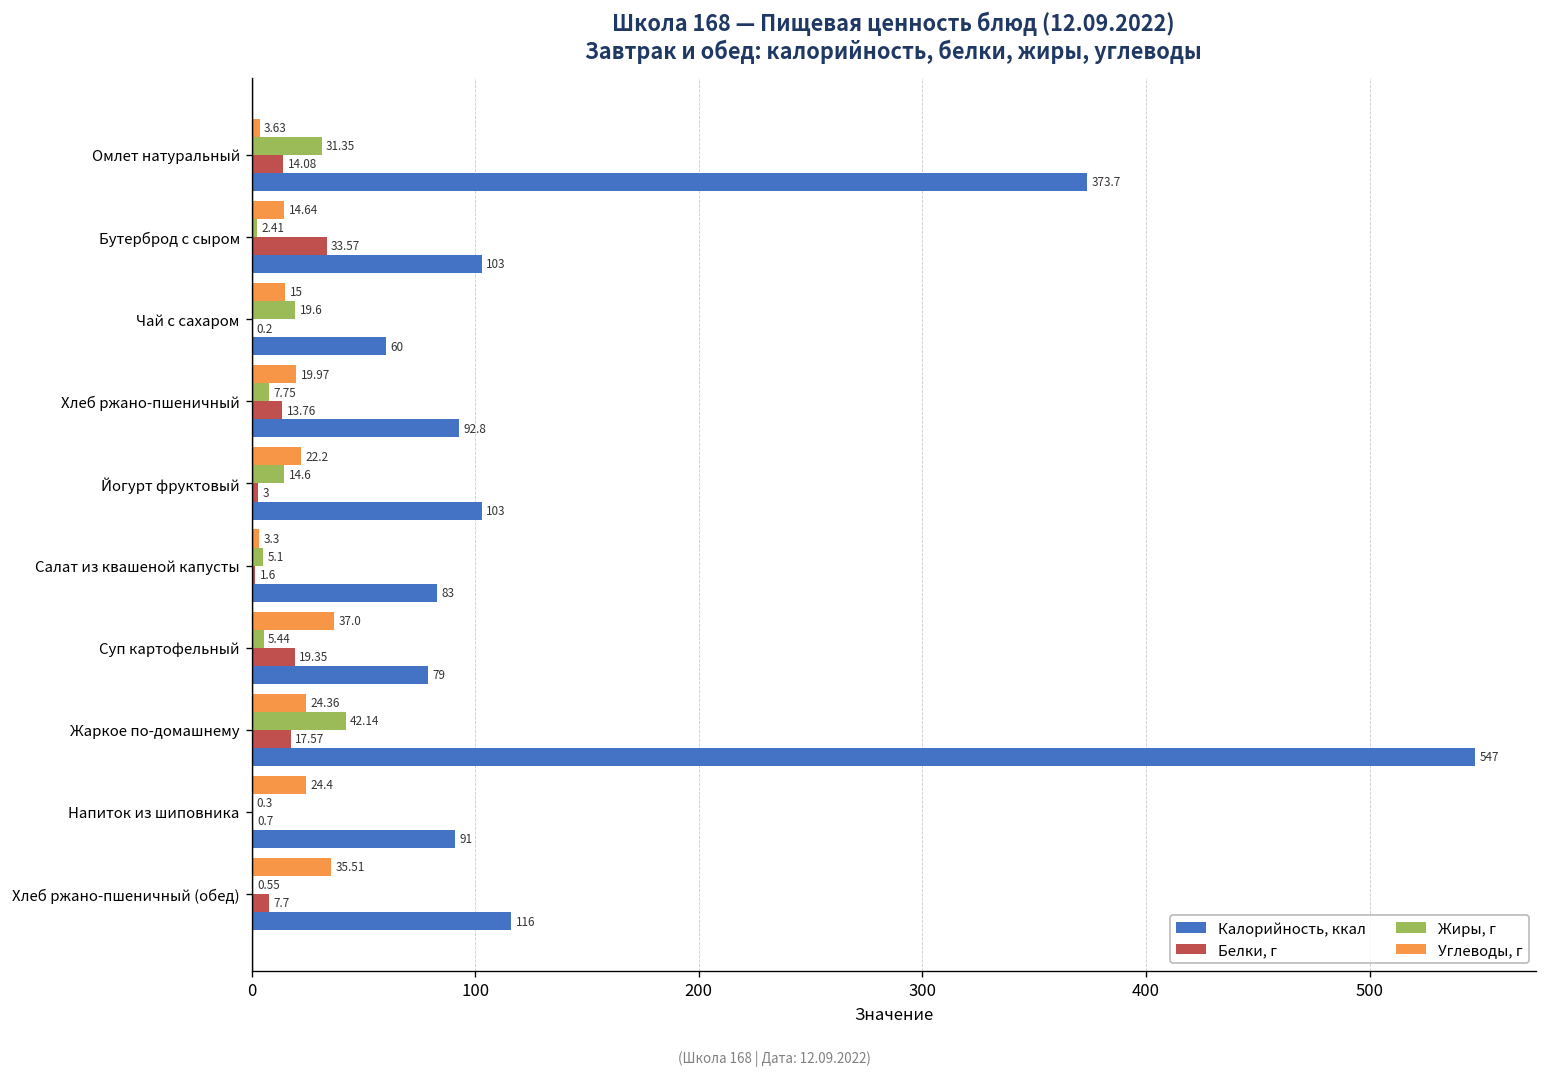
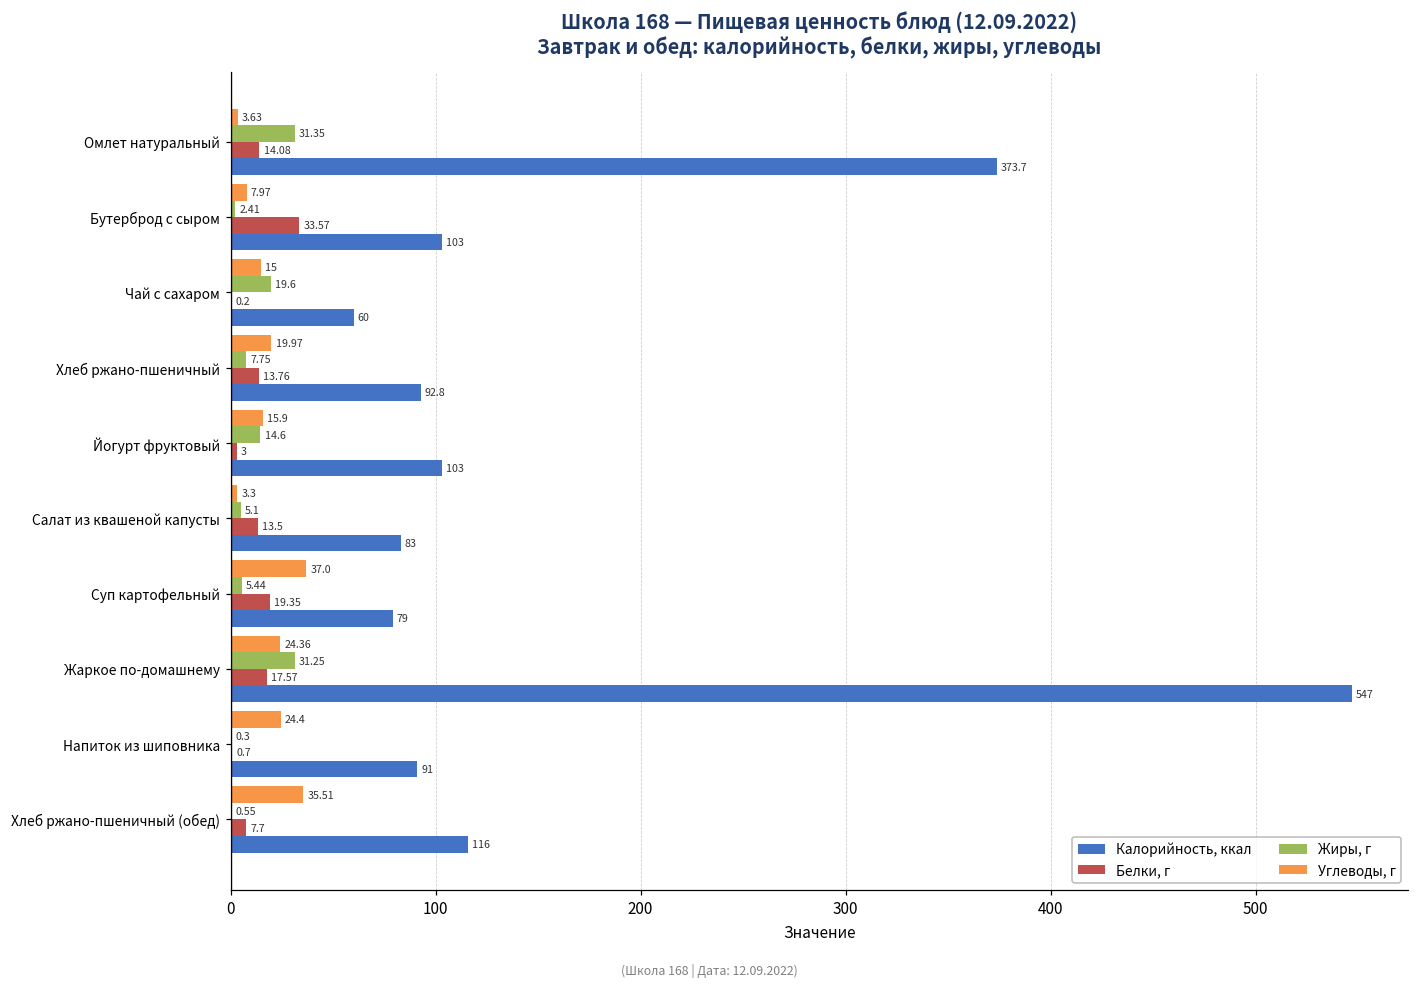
Углеводы, г, Бутерброд с сыром: 14.64 -> 7.97
Углеводы, г, Йогурт фруктовый: 22.2 -> 15.9
Белки, г, Салат из квашеной капусты: 1.6 -> 13.5
Жиры, г, Жаркое по-домашнему: 42.14 -> 31.25
